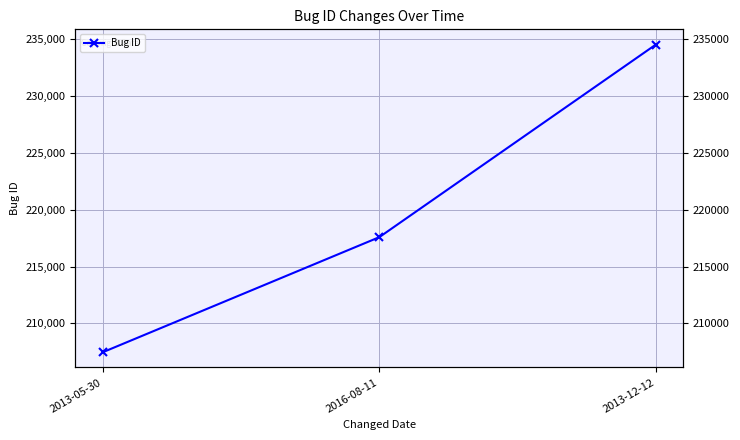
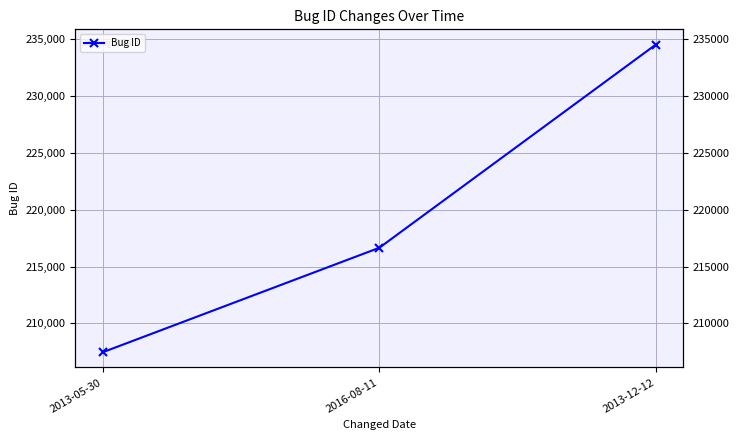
2016-08-11: 217,600 -> 216,700
